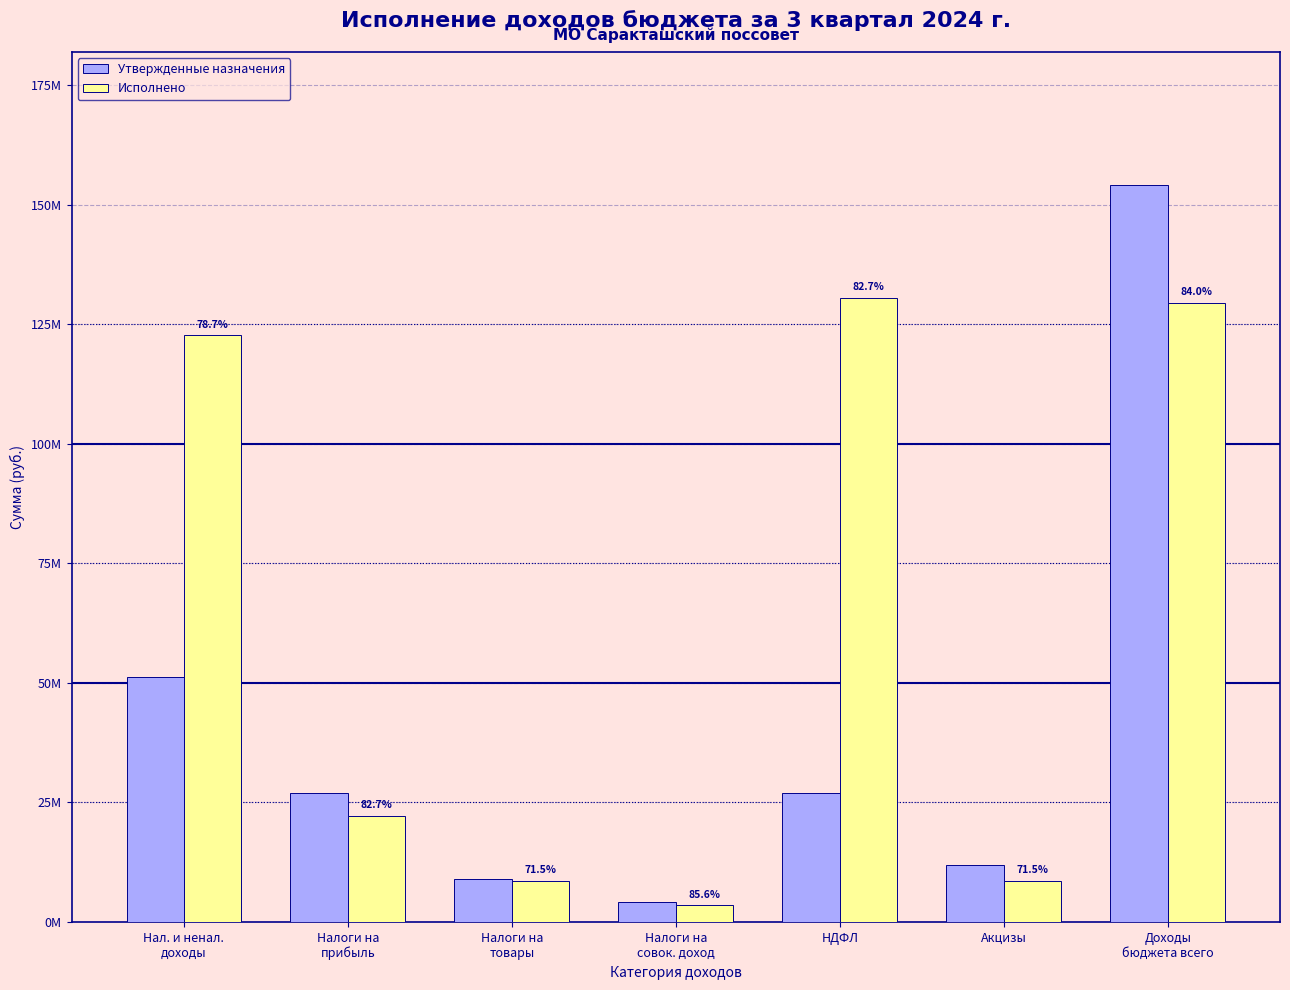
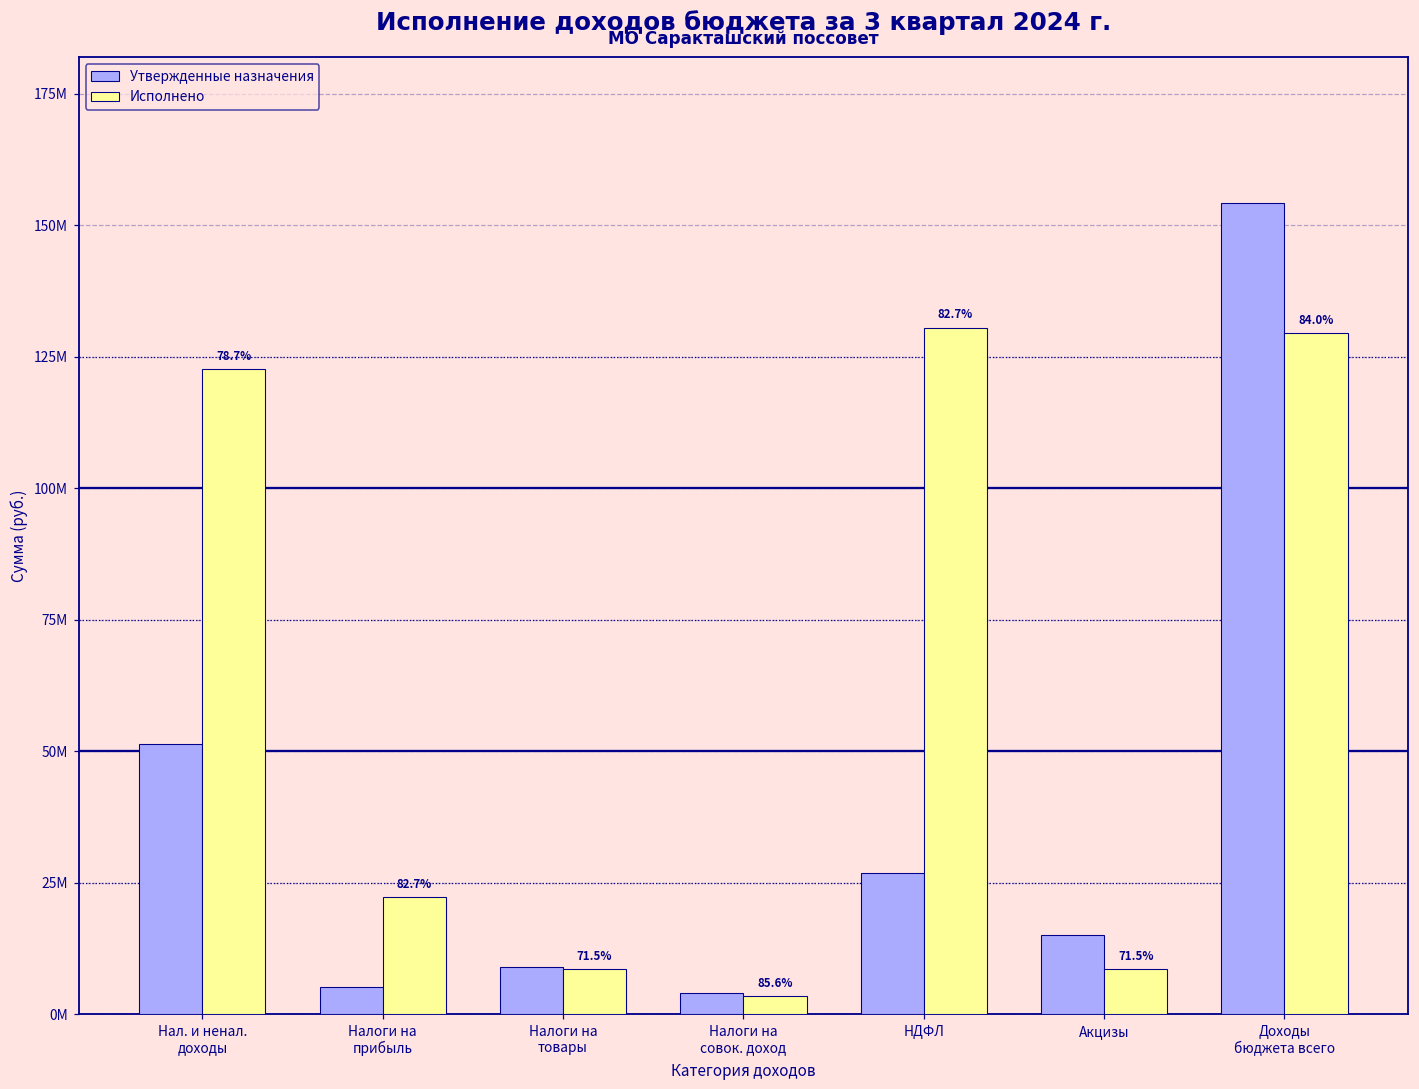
Утвержденные назначения, Налоги на прибыль: 27000000 -> 5000000
Утвержденные назначения, Акцизы: 12000000 -> 15000000
